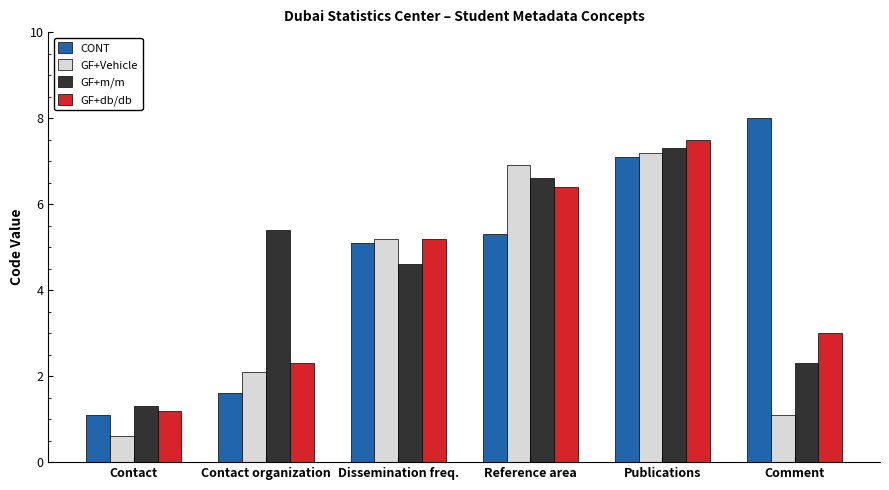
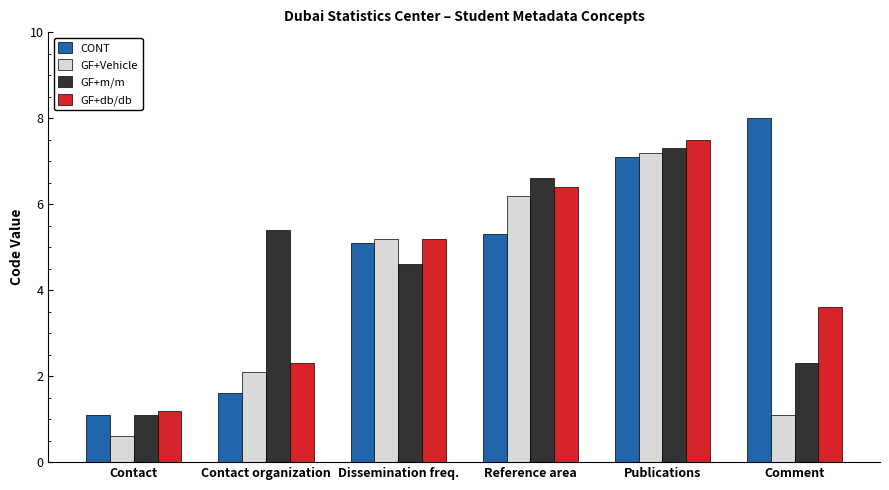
GF+m/m, Contact: 1.3 -> 1.1
GF+Vehicle, Reference area: 6.9 -> 6.2
GF+db/db, Comment: 3.0 -> 3.6
